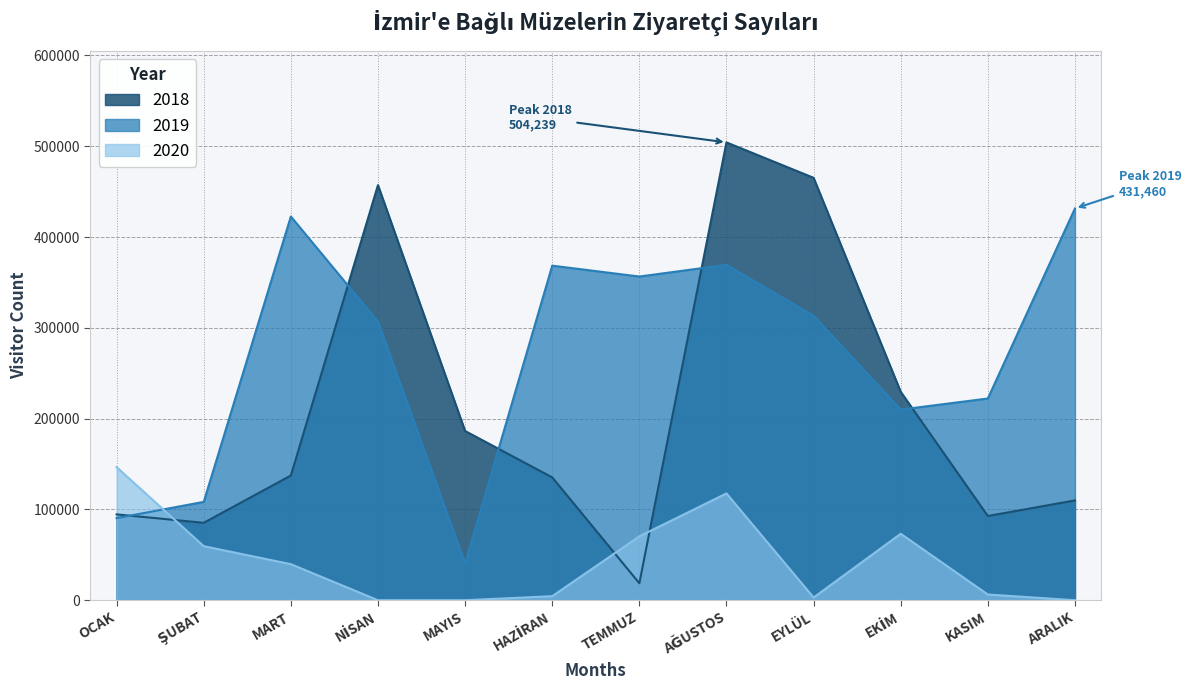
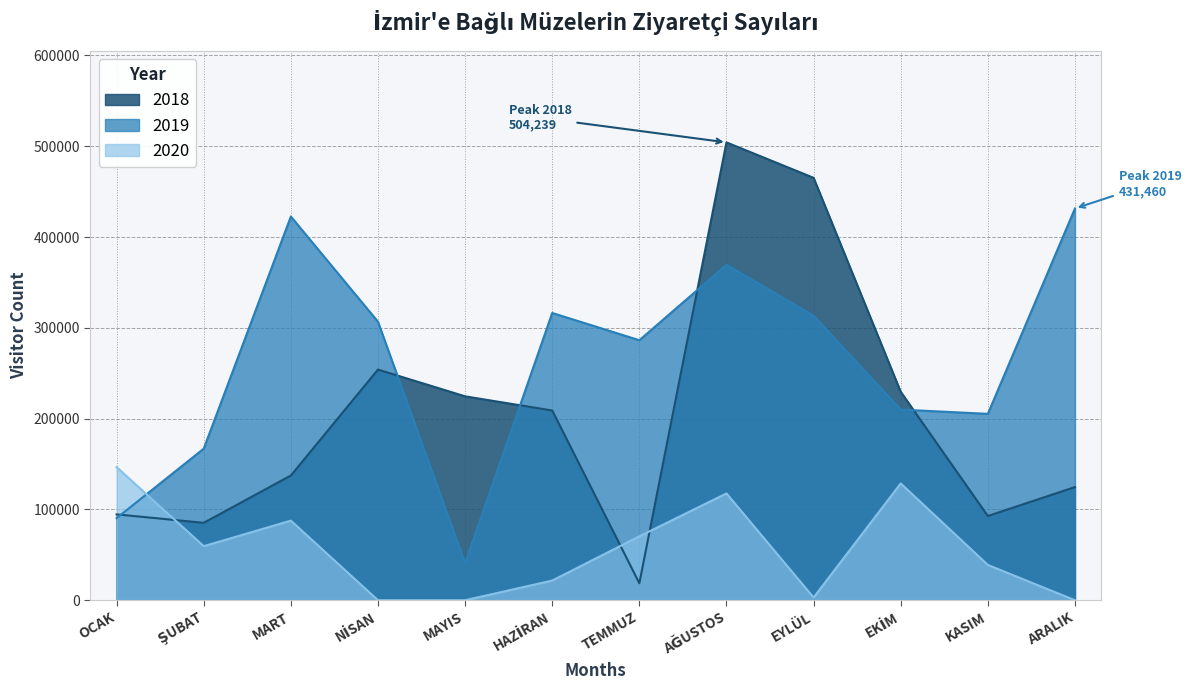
2019, ŞUBAT: 110000 -> 170000
2020, MART: 40000 -> 90000
2018, NİSAN: 460000 -> 250000
2018, MAYIS: 190000 -> 220000
2018, HAZİRAN: 140000 -> 210000
2019, HAZİRAN: 370000 -> 320000
2020, HAZİRAN: 0 -> 20000
2019, TEMMUZ: 360000 -> 290000
2020, EKİM: 70000 -> 130000
2019, KASIM: 220000 -> 210000
2020, KASIM: 10000 -> 40000
2018, ARALIK: 110000 -> 120000
